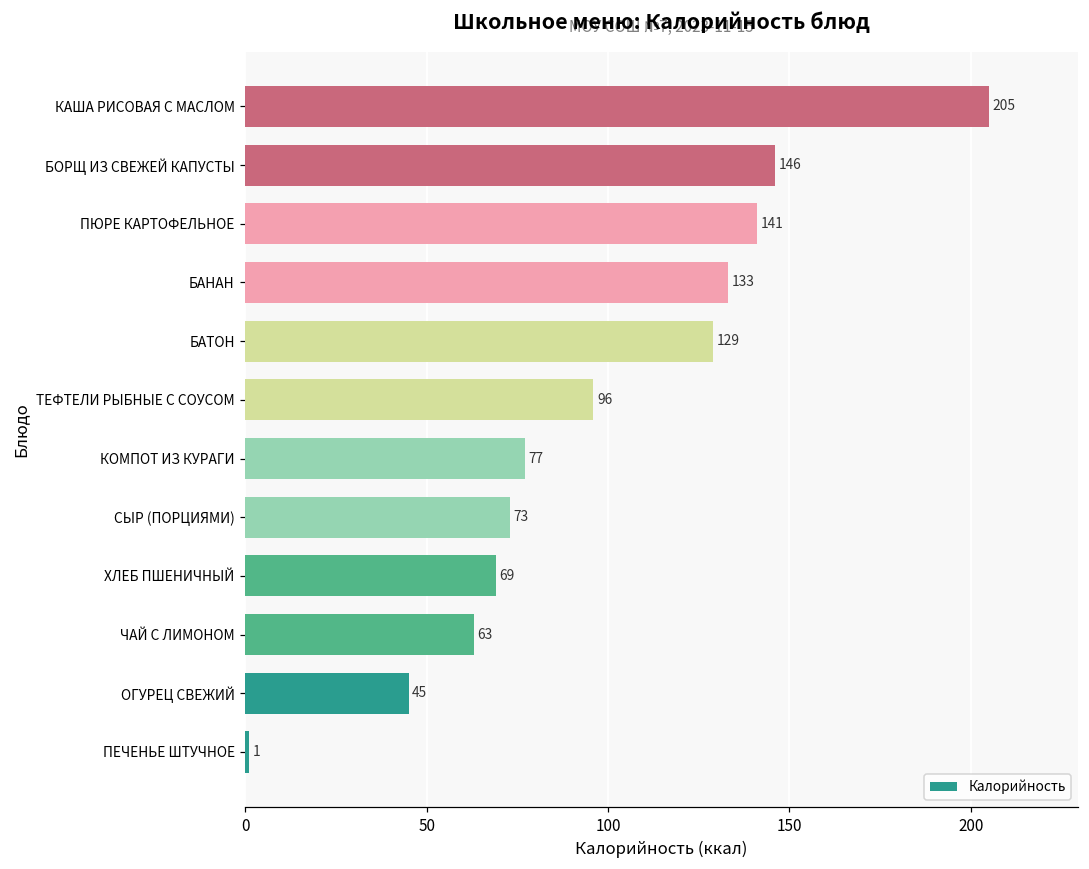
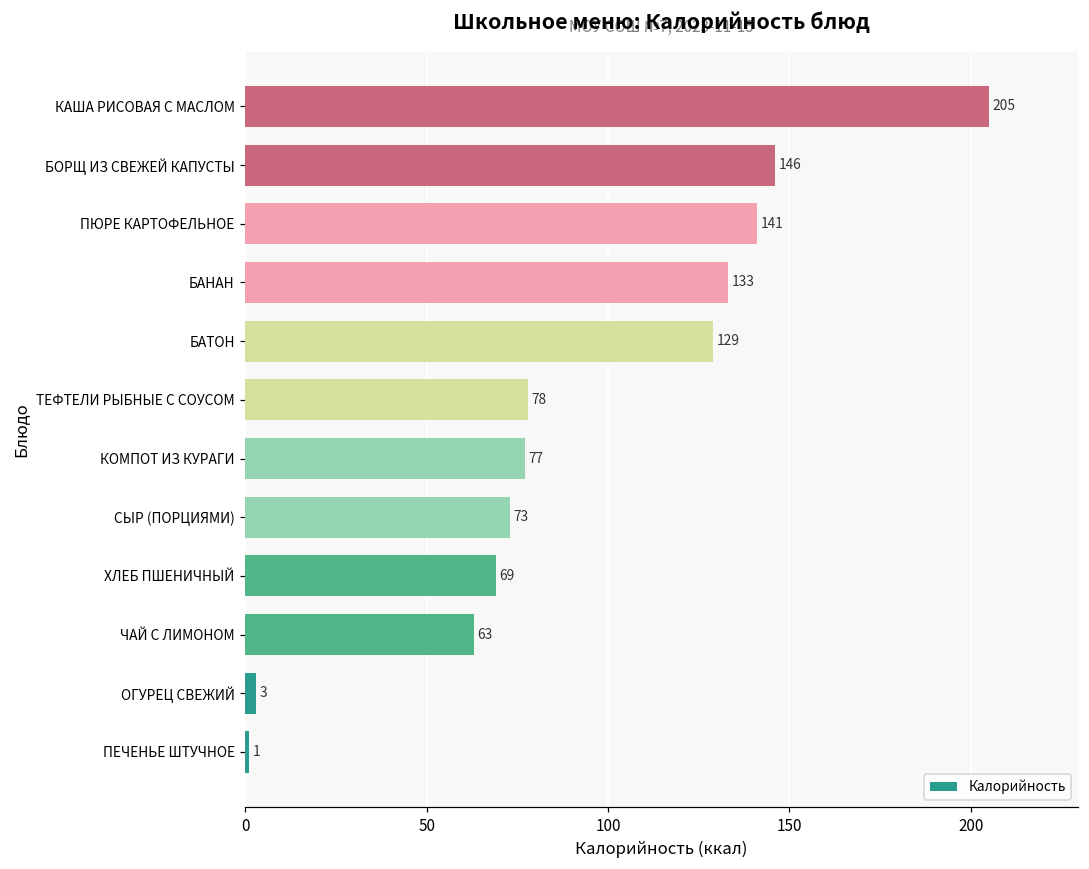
ТЕФТЕЛИ РЫБНЫЕ С СОУСОМ: 96 -> 78
ОГУРЕЦ СВЕЖИЙ: 45 -> 3
